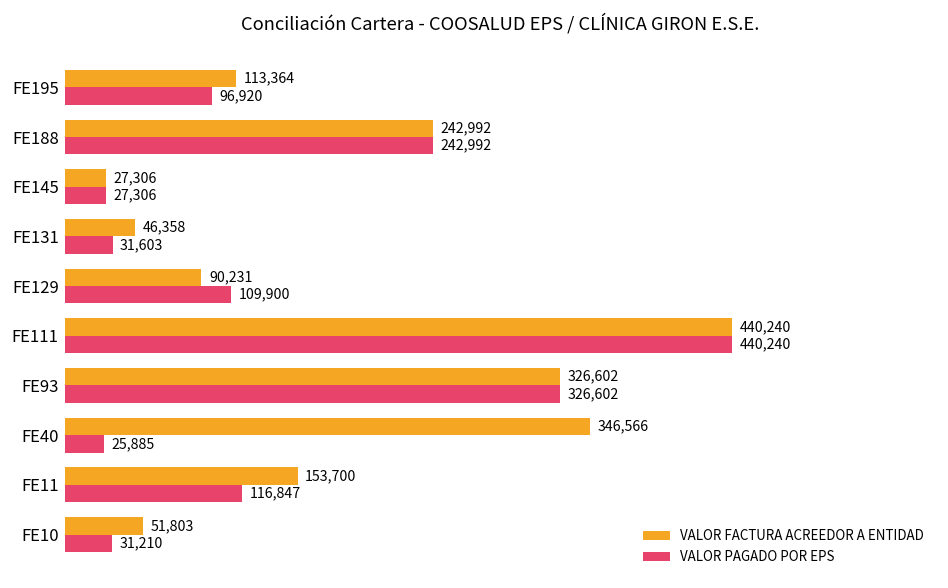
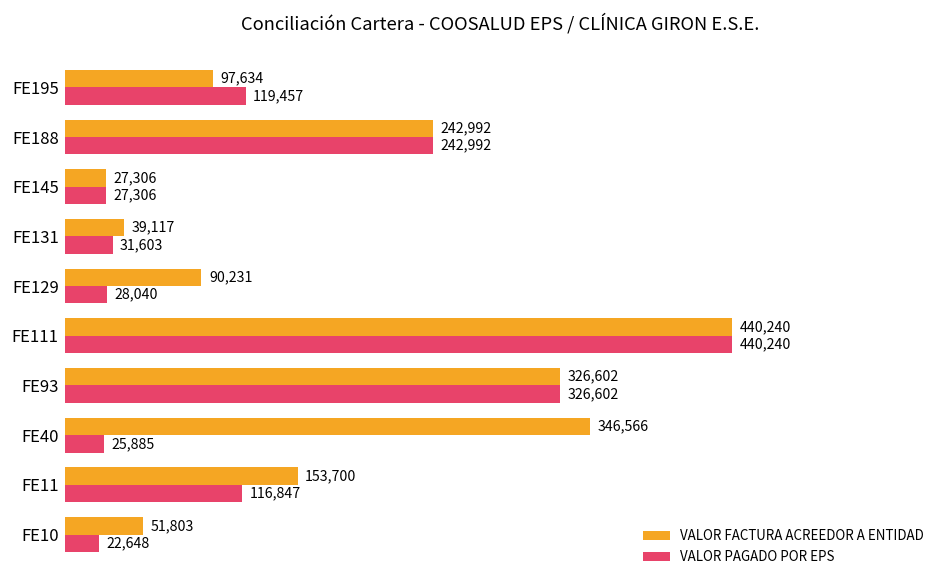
VALOR FACTURA ACREEDOR A ENTIDAD, FE195: 113,364 -> 97,634
VALOR PAGADO POR EPS, FE195: 96,920 -> 119,457
VALOR FACTURA ACREEDOR A ENTIDAD, FE131: 46,358 -> 39,117
VALOR PAGADO POR EPS, FE129: 109,900 -> 28,040
VALOR PAGADO POR EPS, FE10: 31,210 -> 22,648
